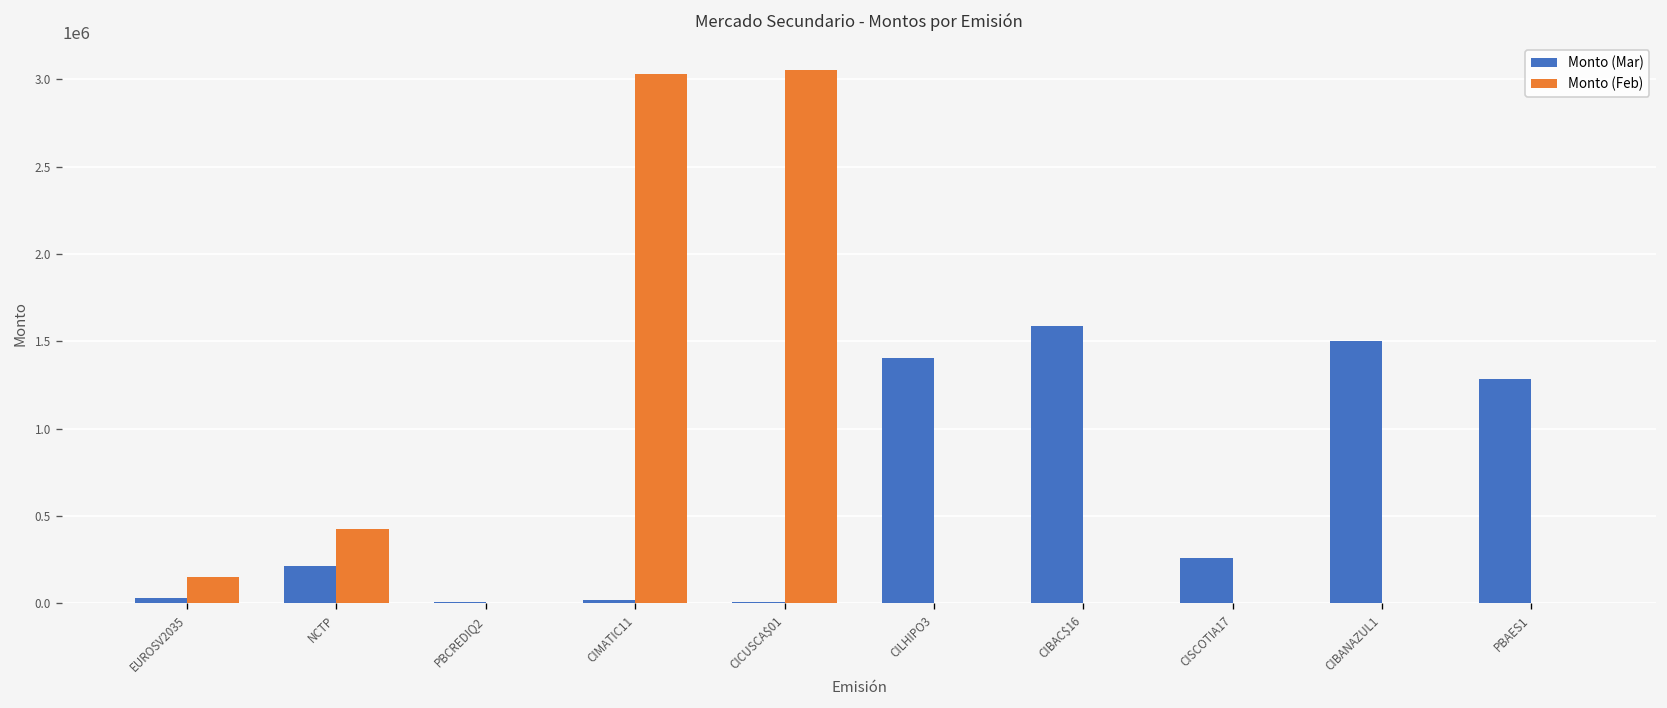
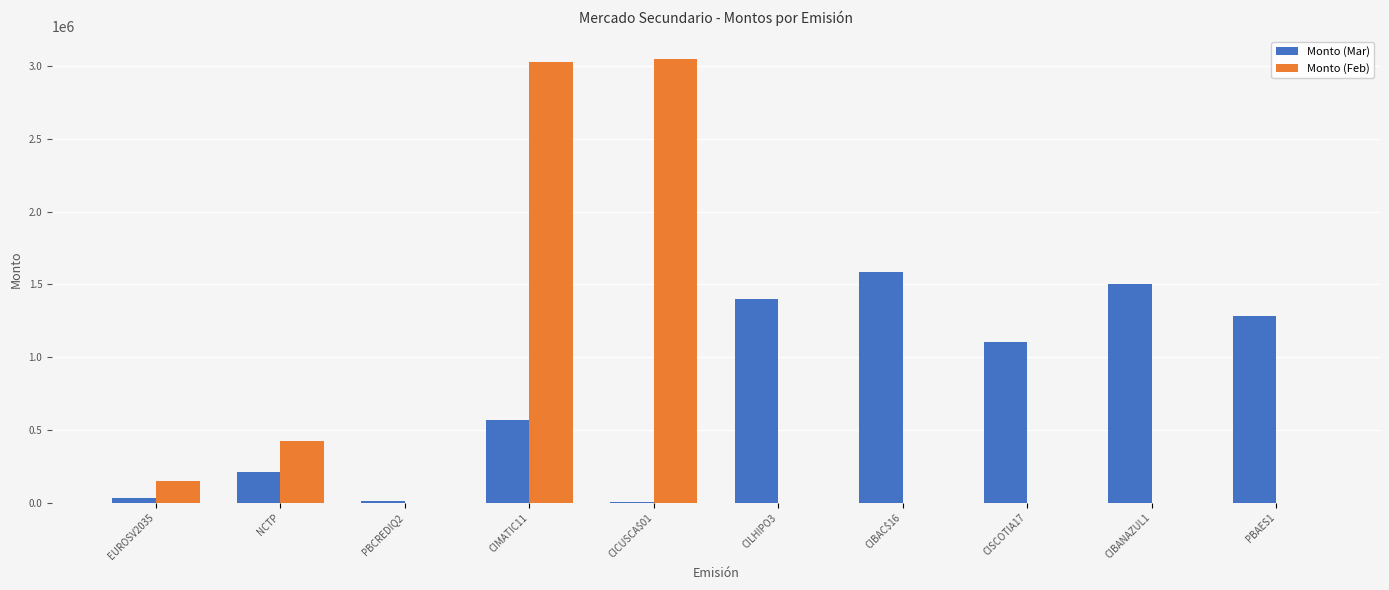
Monto (Mar), CIMATIC11: 20000 -> 570000
Monto (Mar), CISCOTIA17: 260000 -> 1100000
